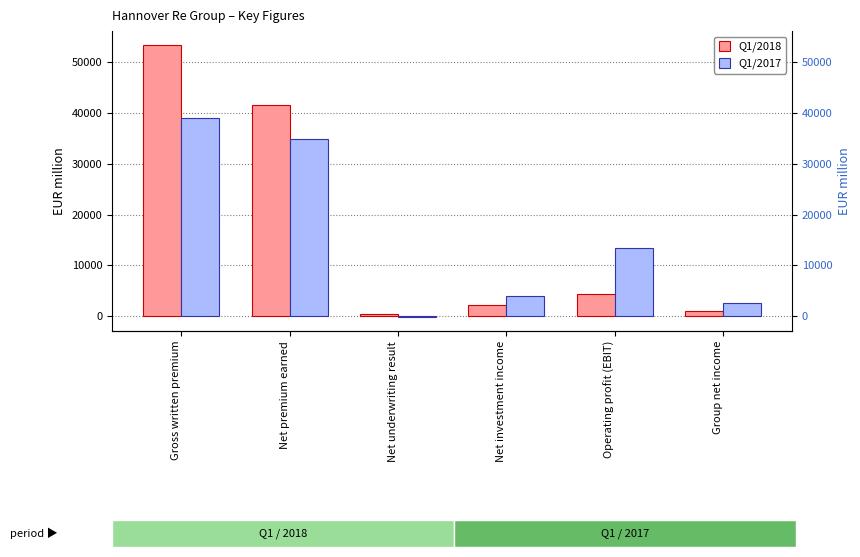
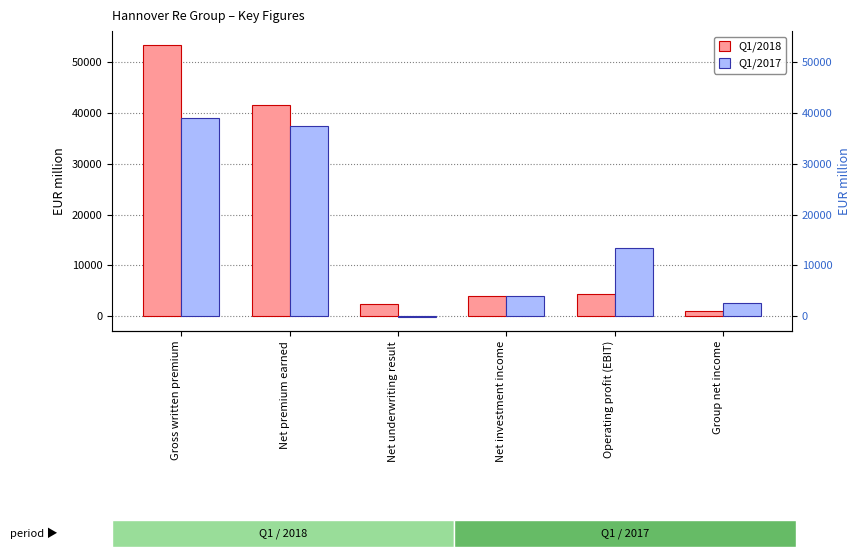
Hannover Re Group – Key Figures, Q1/2017, Net premium earned: 35000 -> 37000
Hannover Re Group – Key Figures, Q1/2018, Net underwriting result: 0 -> 2000
Hannover Re Group – Key Figures, Q1/2018, Net investment income: 2000 -> 4000
